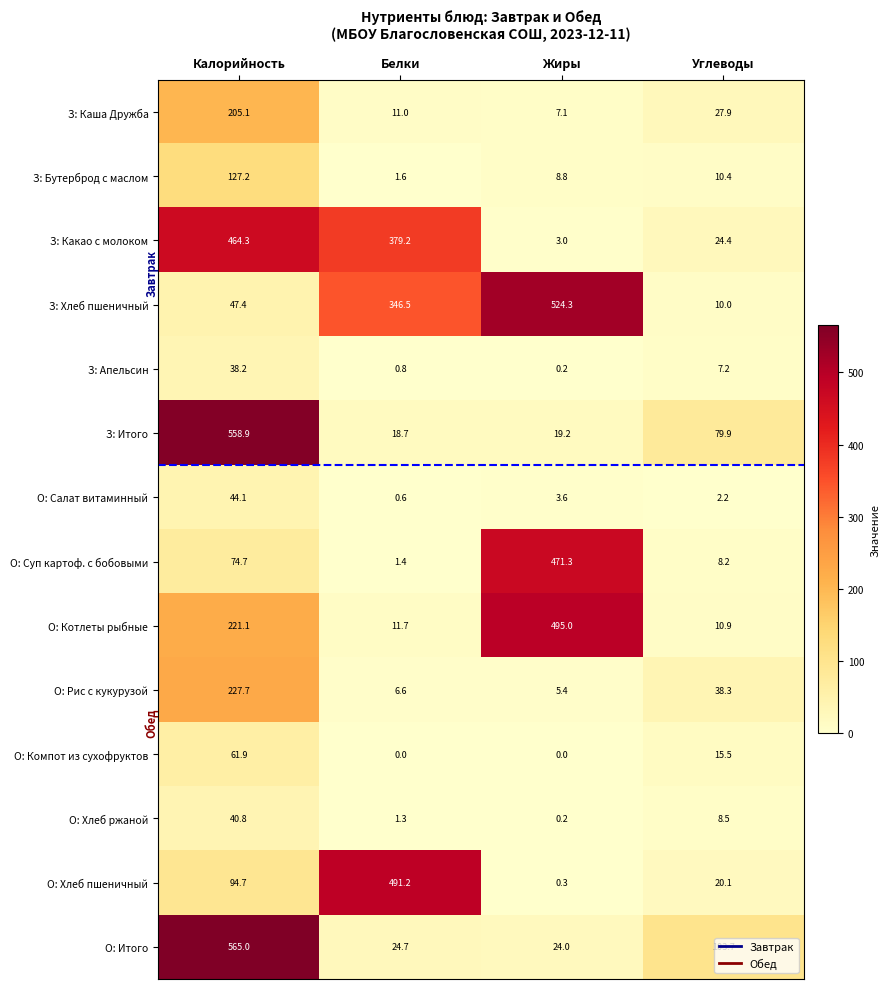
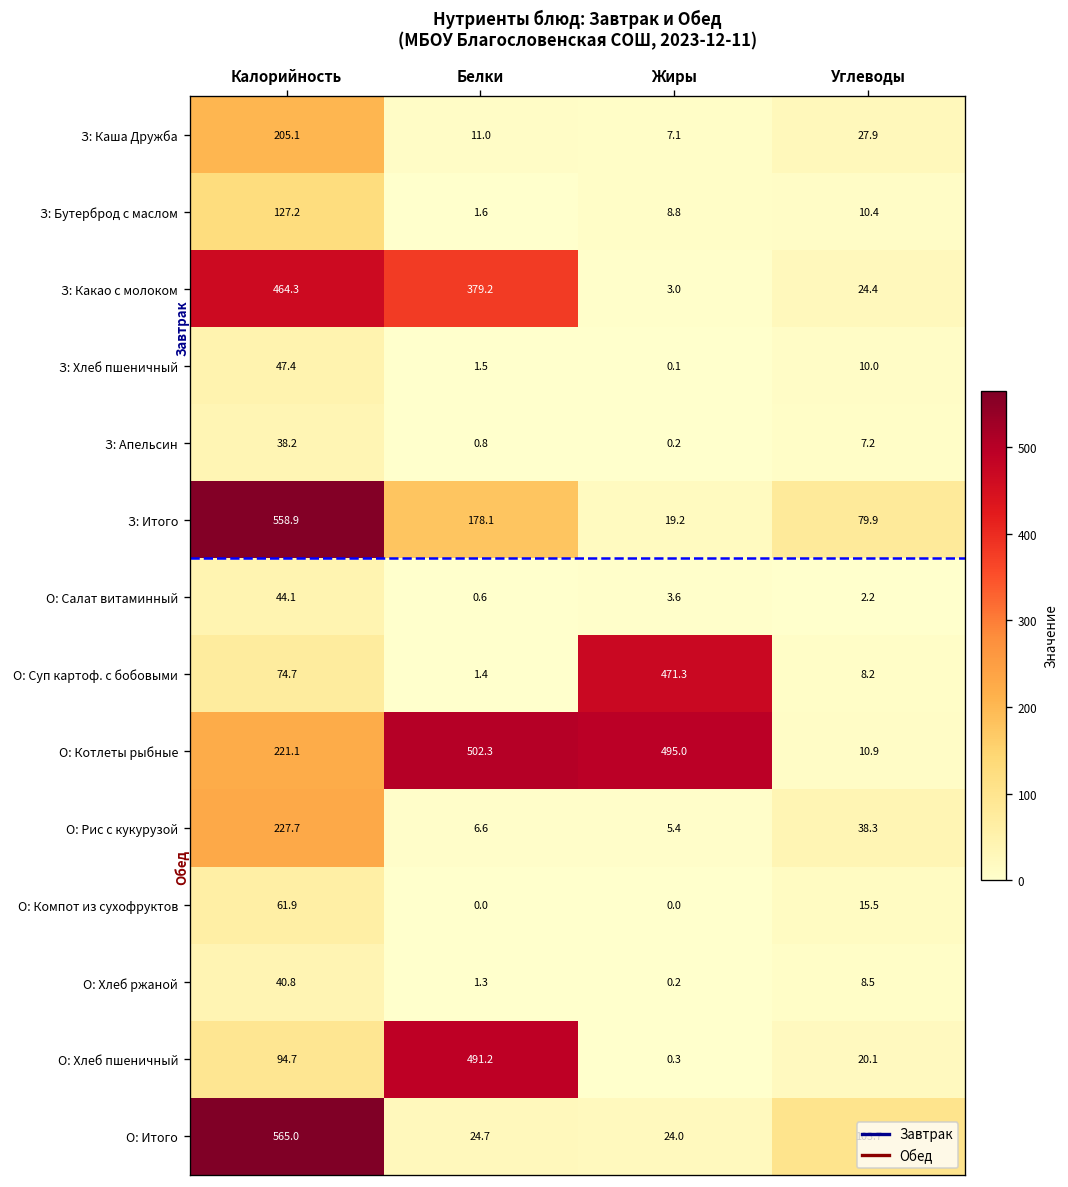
З: Хлеб пшеничный, Белки: 346.5 -> 1.5
З: Хлеб пшеничный, Жиры: 524.3 -> 0.1
З: Итого, Белки: 18.7 -> 178.1
О: Котлеты рыбные, Белки: 11.7 -> 502.3
